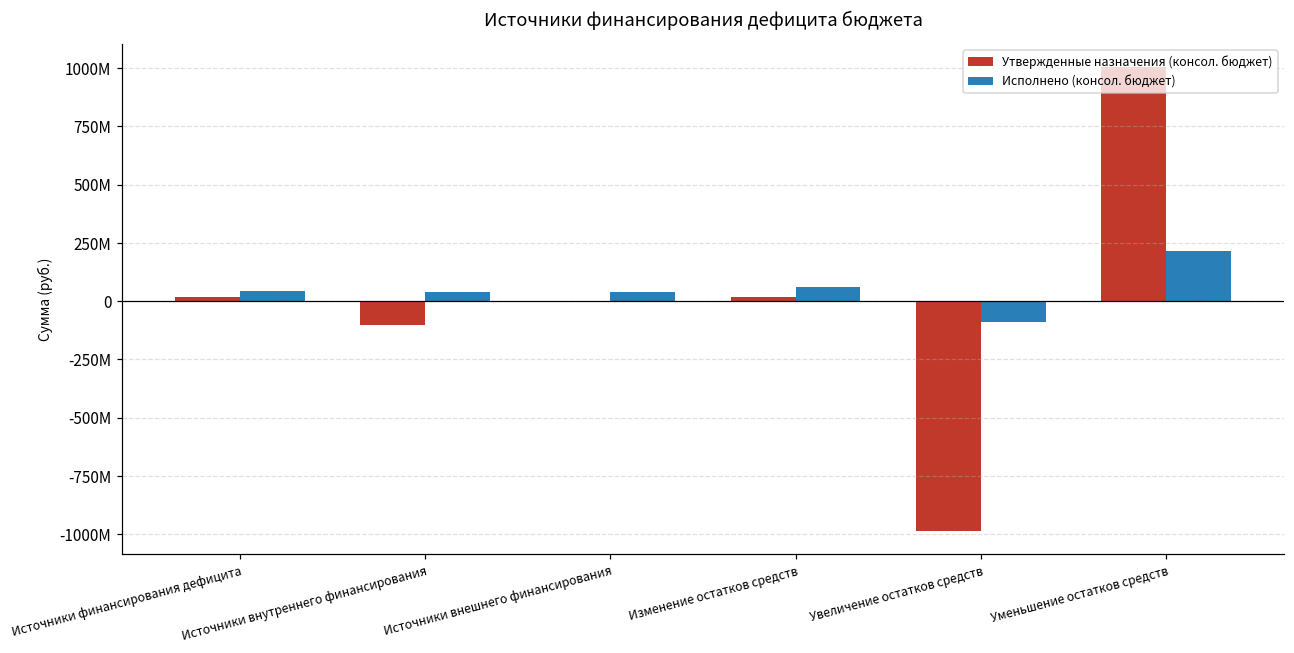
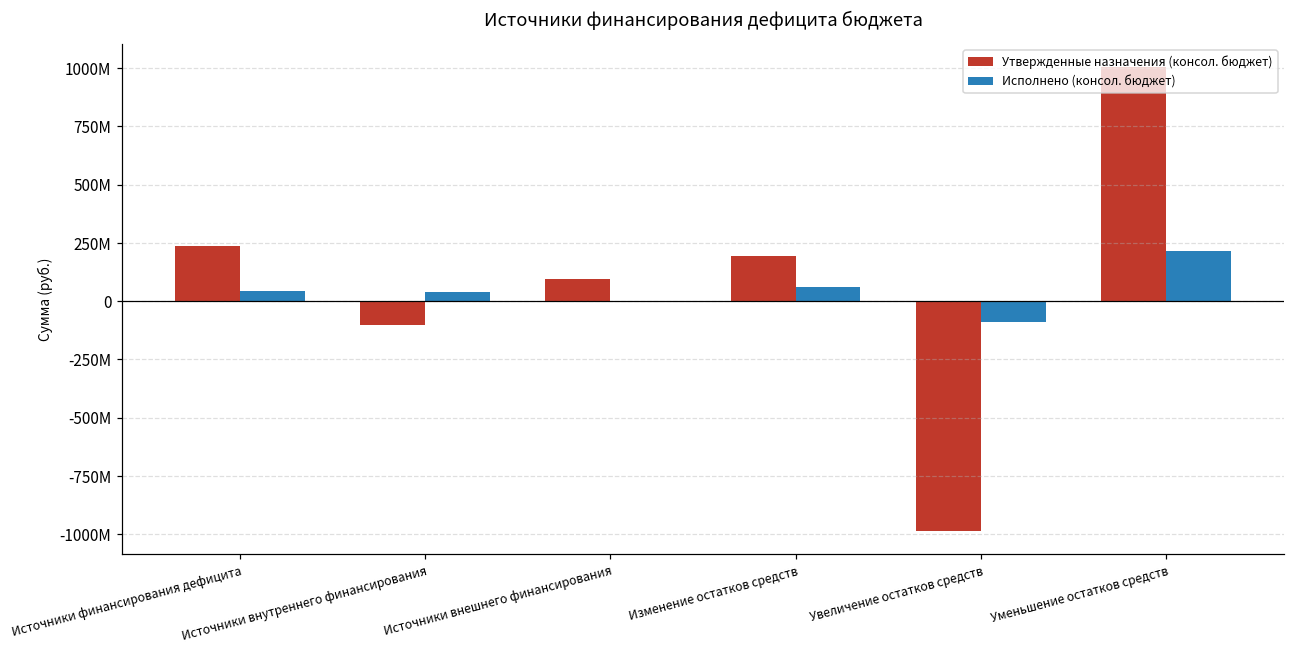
Утвержденные назначения (консол. бюджет), Источники финансирования дефицита: 20000000 -> 240000000
Утвержденные назначения (консол. бюджет), Источники внешнего финансирования: 0 -> 100000000
Исполнено (консол. бюджет), Источники внешнего финансирования: 40000000 -> 0
Утвержденные назначения (консол. бюджет), Изменение остатков средств: 20000000 -> 190000000
